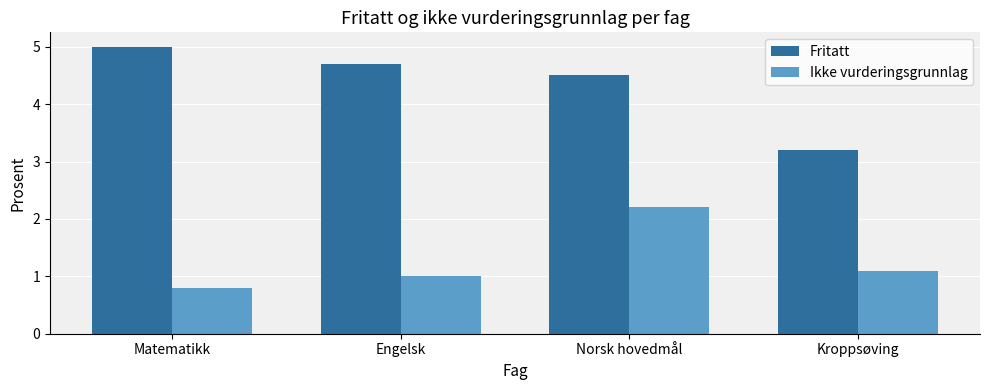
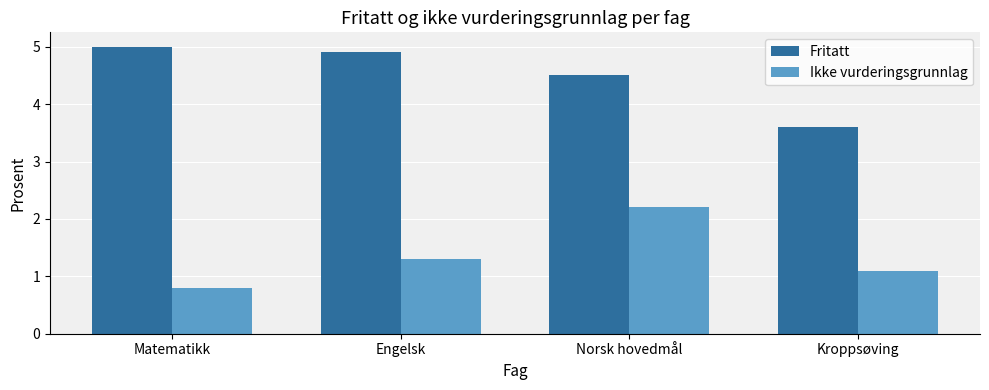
Fritatt, Engelsk: 4.7 -> 4.9
Ikke vurderingsgrunnlag, Engelsk: 1.0 -> 1.3
Fritatt, Kroppsøving: 3.2 -> 3.6
